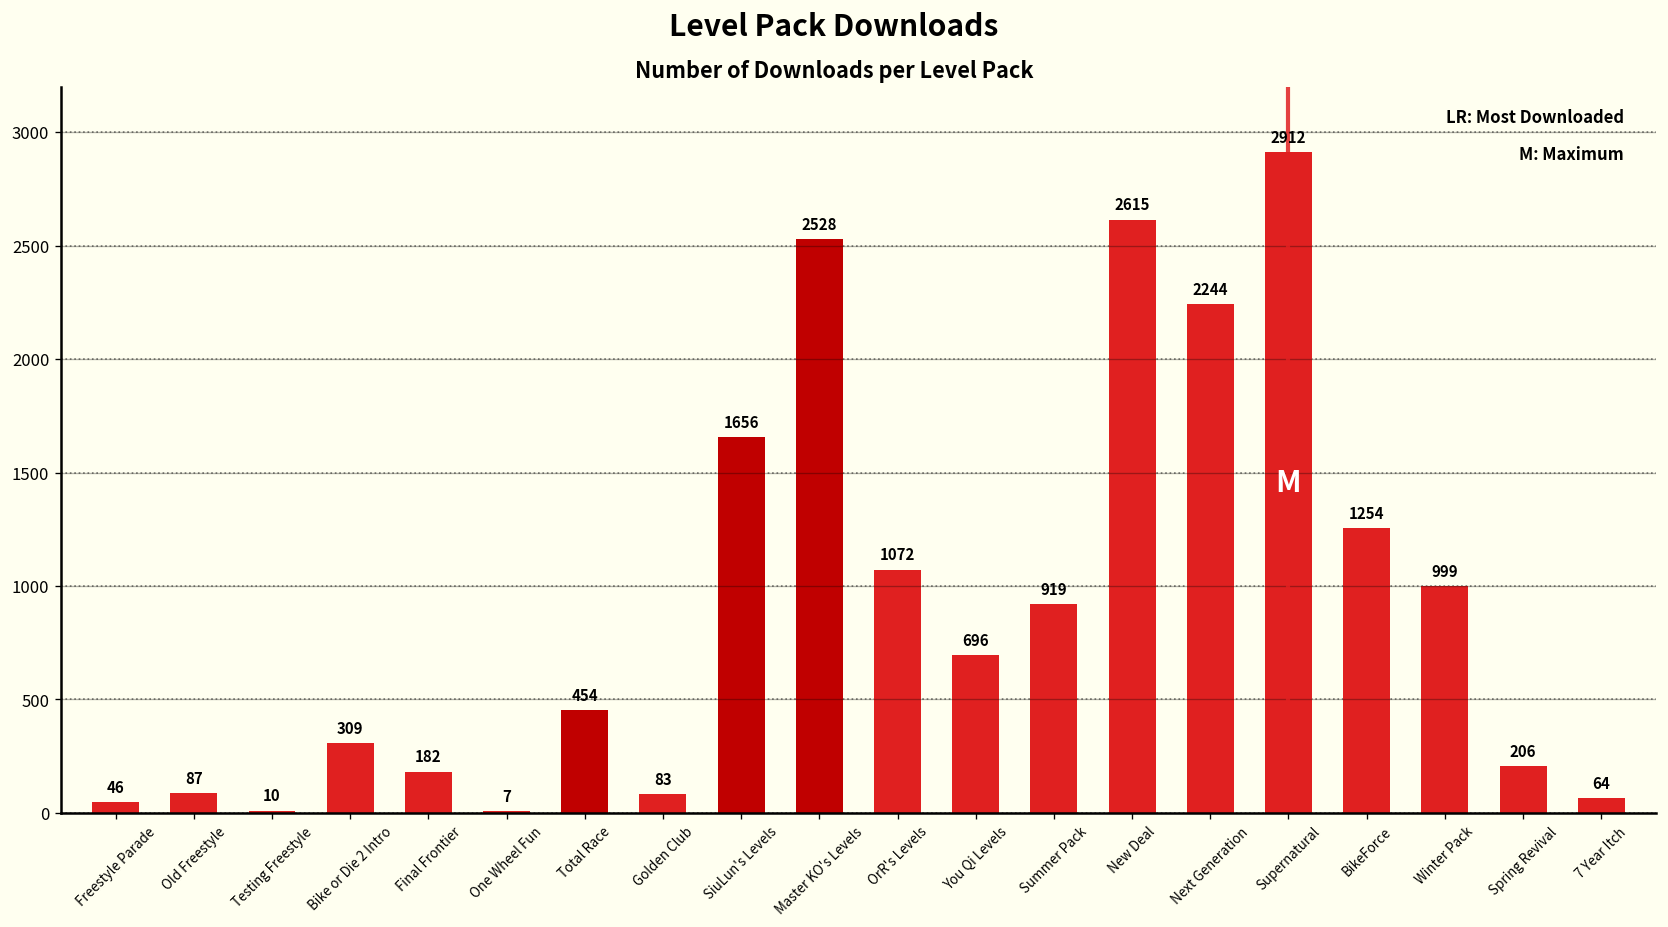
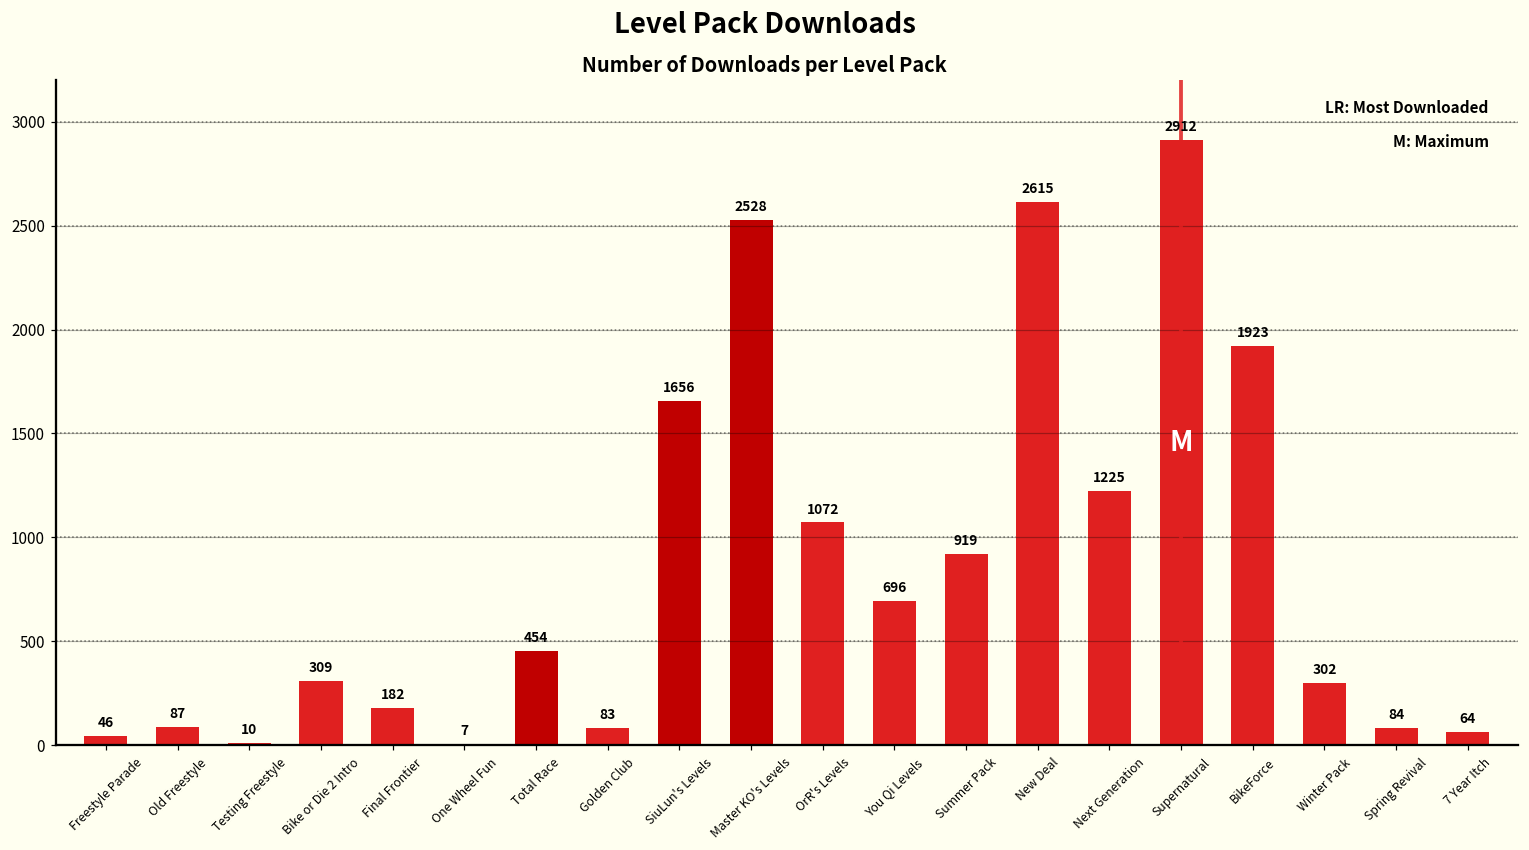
Next Generation: 2244 -> 1225
BikeForce: 1254 -> 1923
Winter Pack: 999 -> 302
Spring Revival: 206 -> 84
